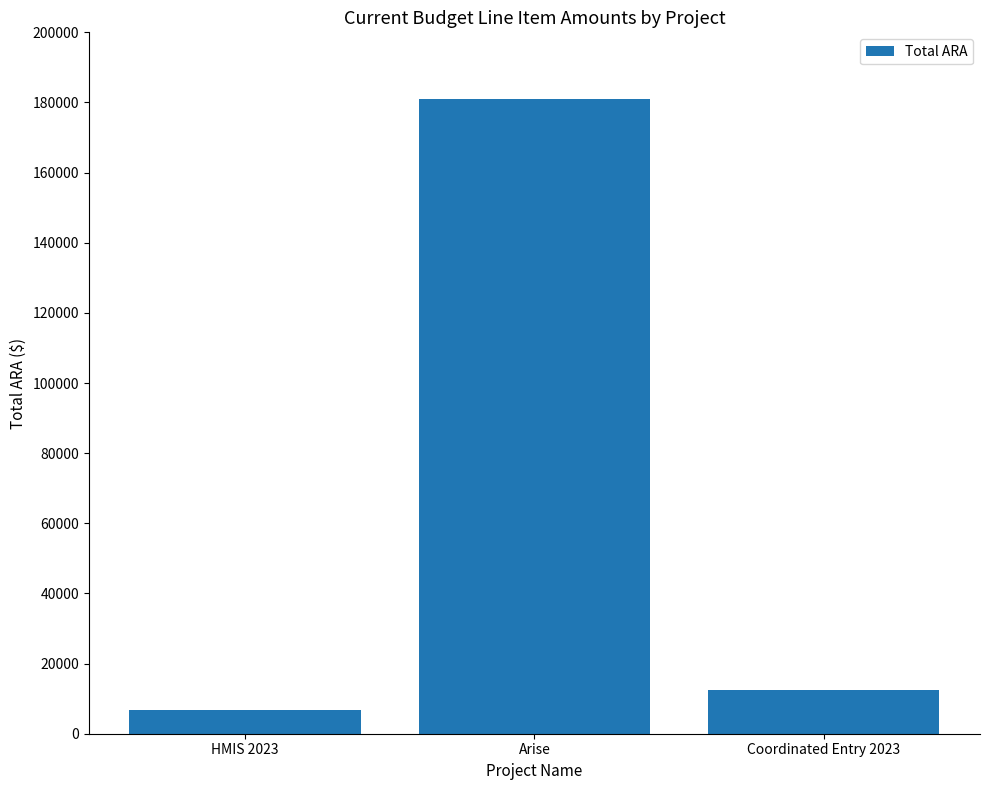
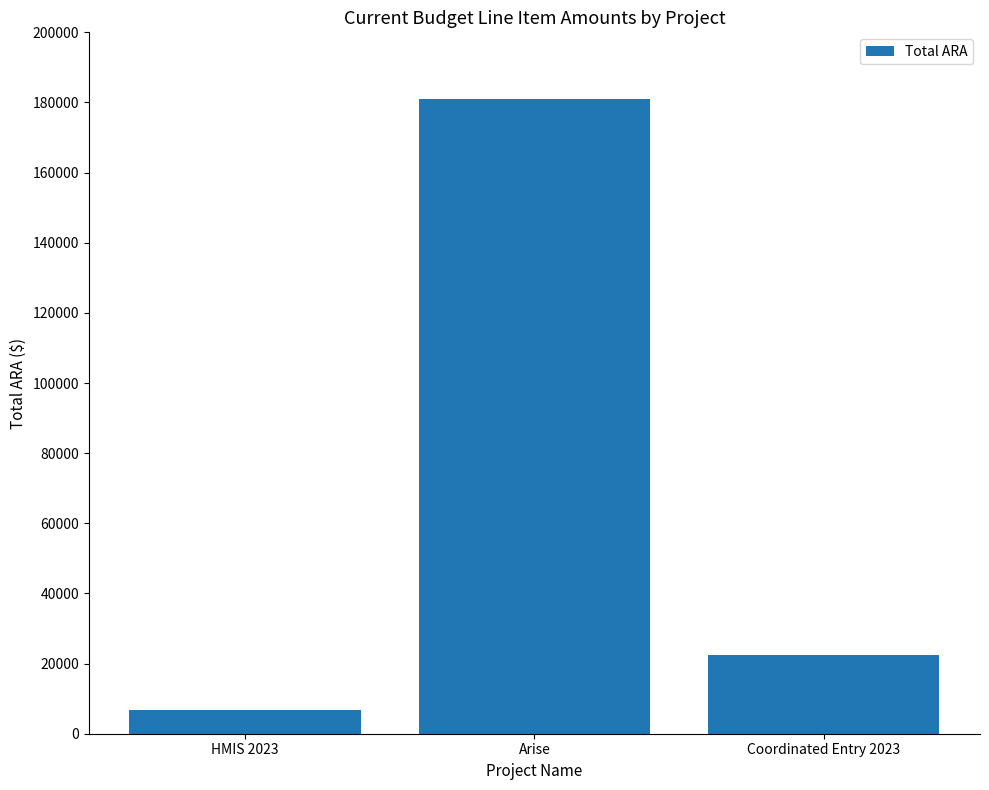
Coordinated Entry 2023: 13000 -> 22000
